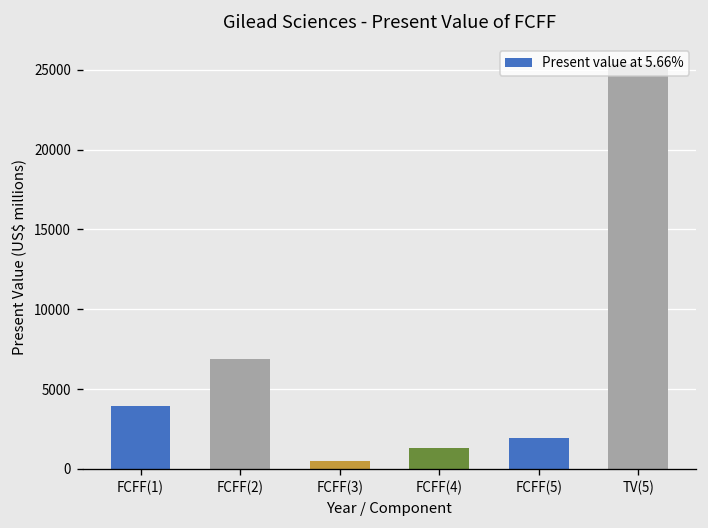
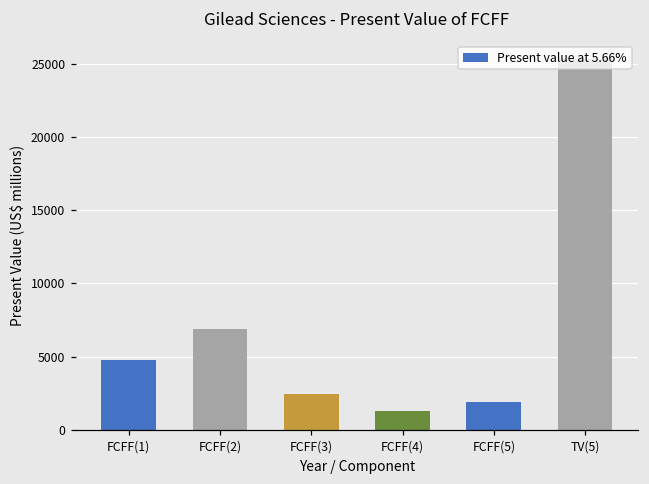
FCFF(1): 3900 -> 4800
FCFF(3): 500 -> 2400
